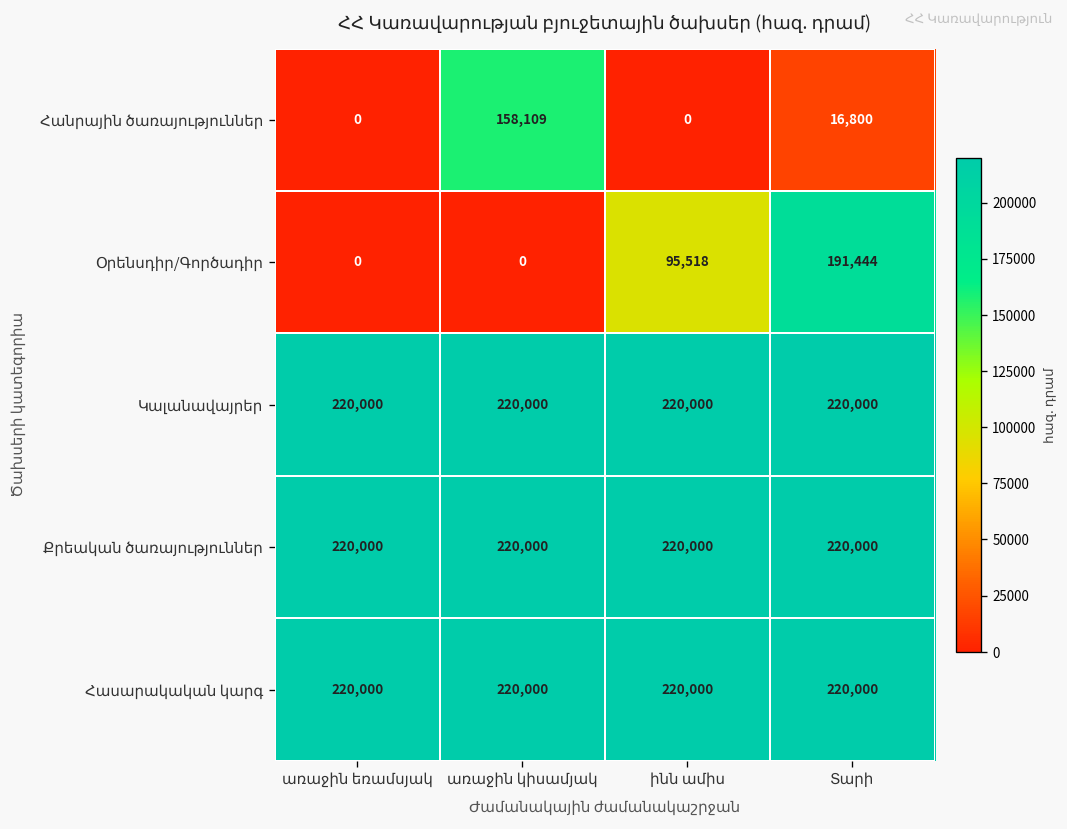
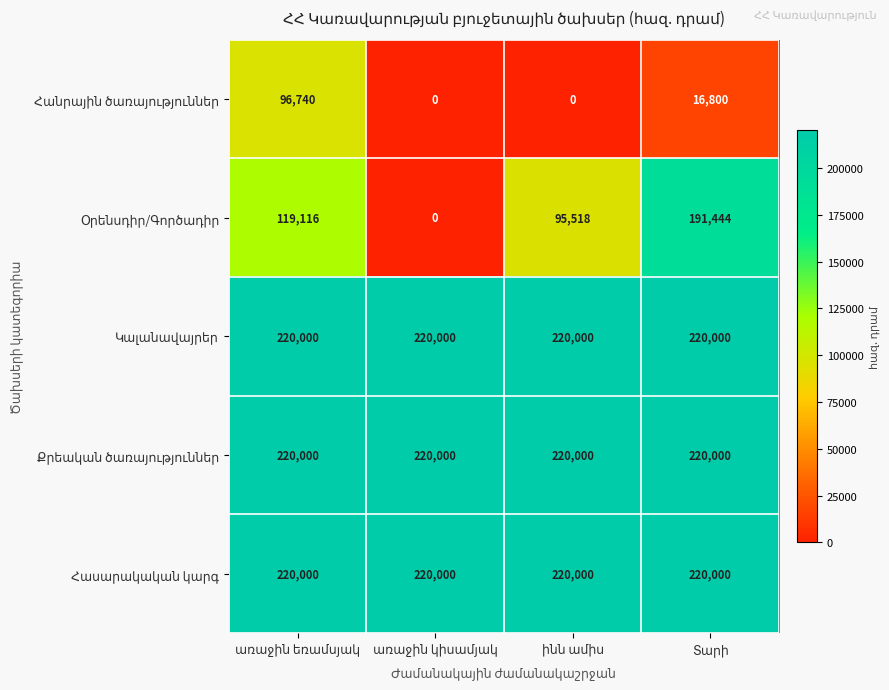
Հանրային ծառայություններ, առաջին եռամսյակ: 0 -> 96,740
Հանրային ծառայություններ, առաջին կիսամյակ: 158,109 -> 0
Օրենսդիր/Գործադիր, առաջին եռամսյակ: 0 -> 119,116
